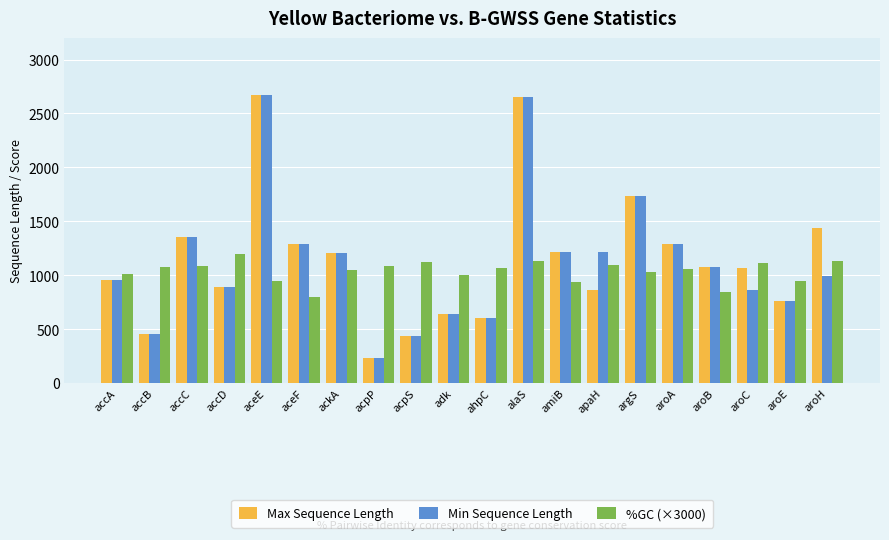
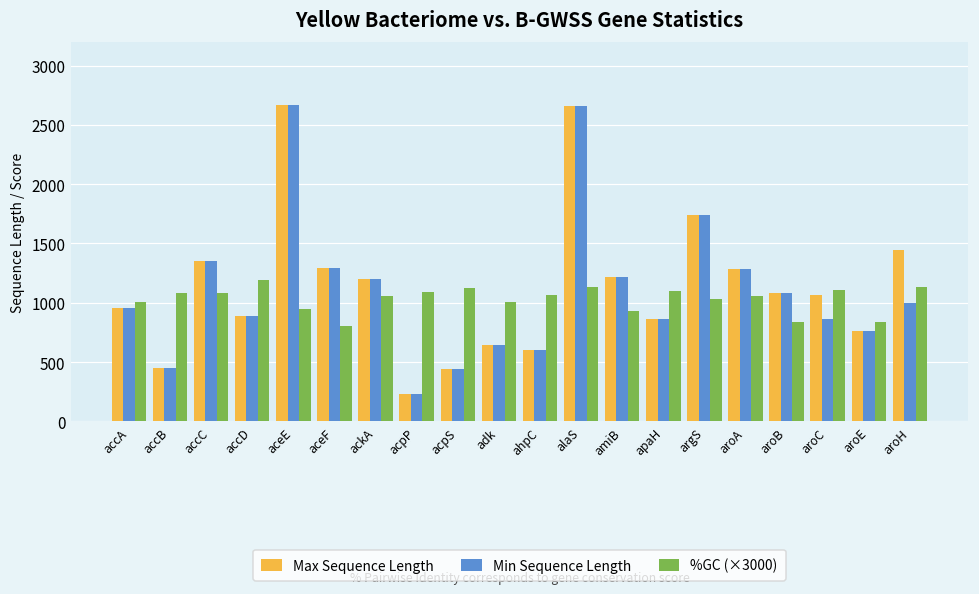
Min Sequence Length, apaH: 1220 -> 870
%GC (×3000), aroE: 950 -> 840
